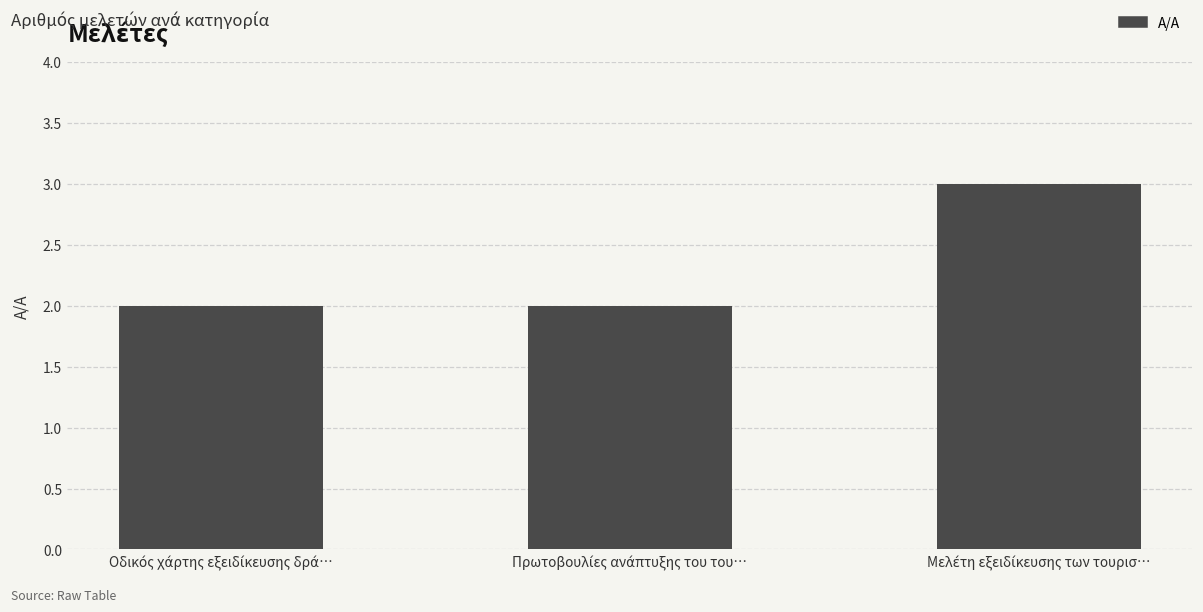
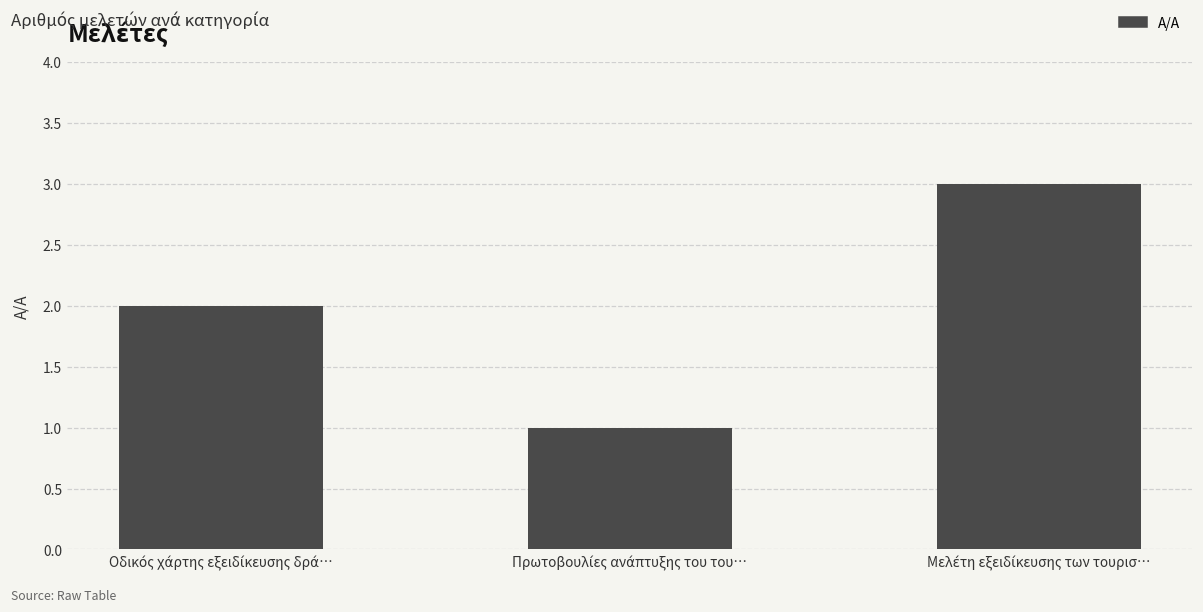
Πρωτοβουλίες ανάπτυξης του του…: 2 -> 1
